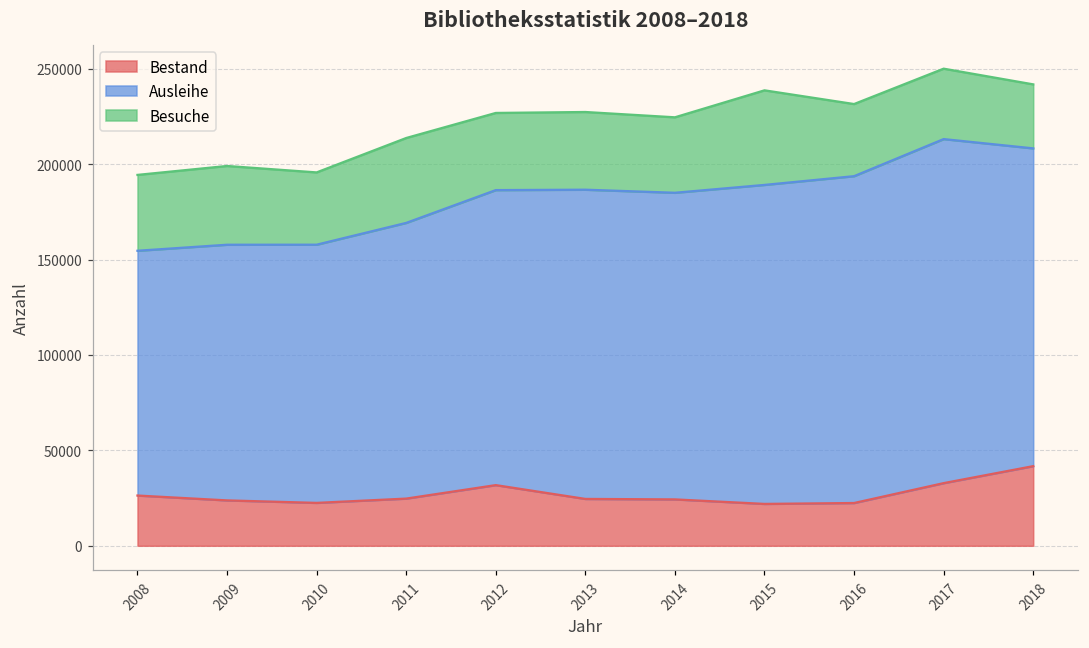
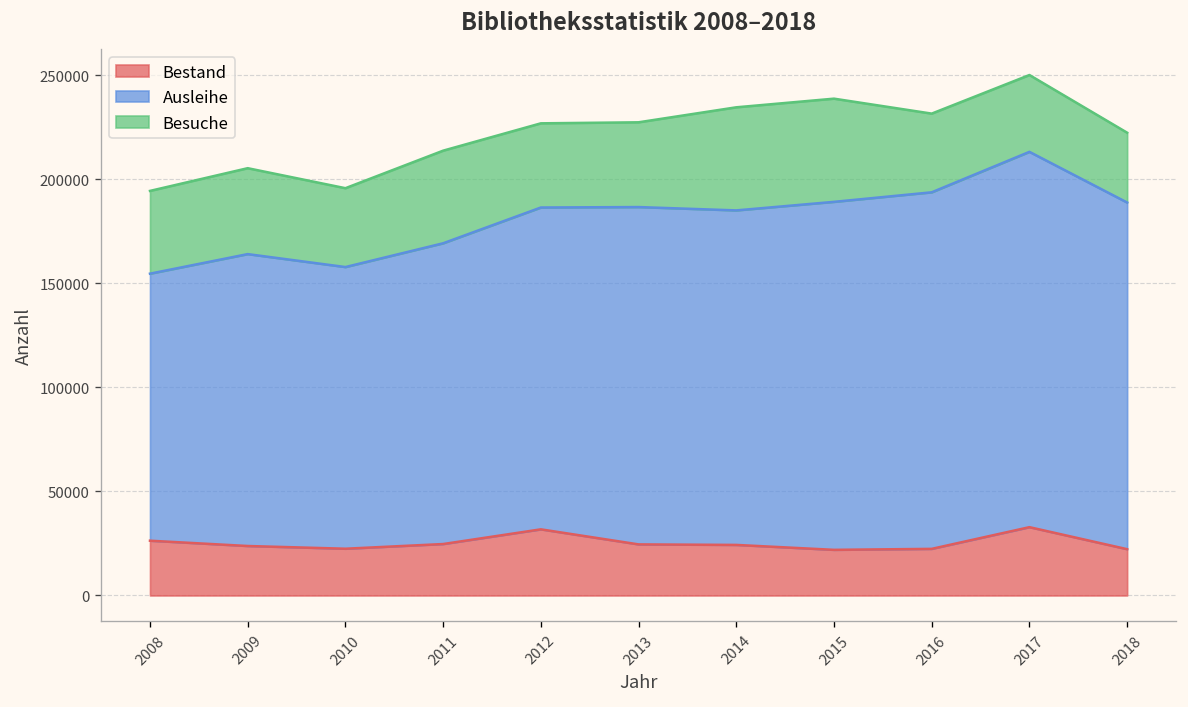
Ausleihe, 2009: 134000 -> 140000
Besuche, 2014: 40000 -> 50000
Bestand, 2018: 42000 -> 22000
